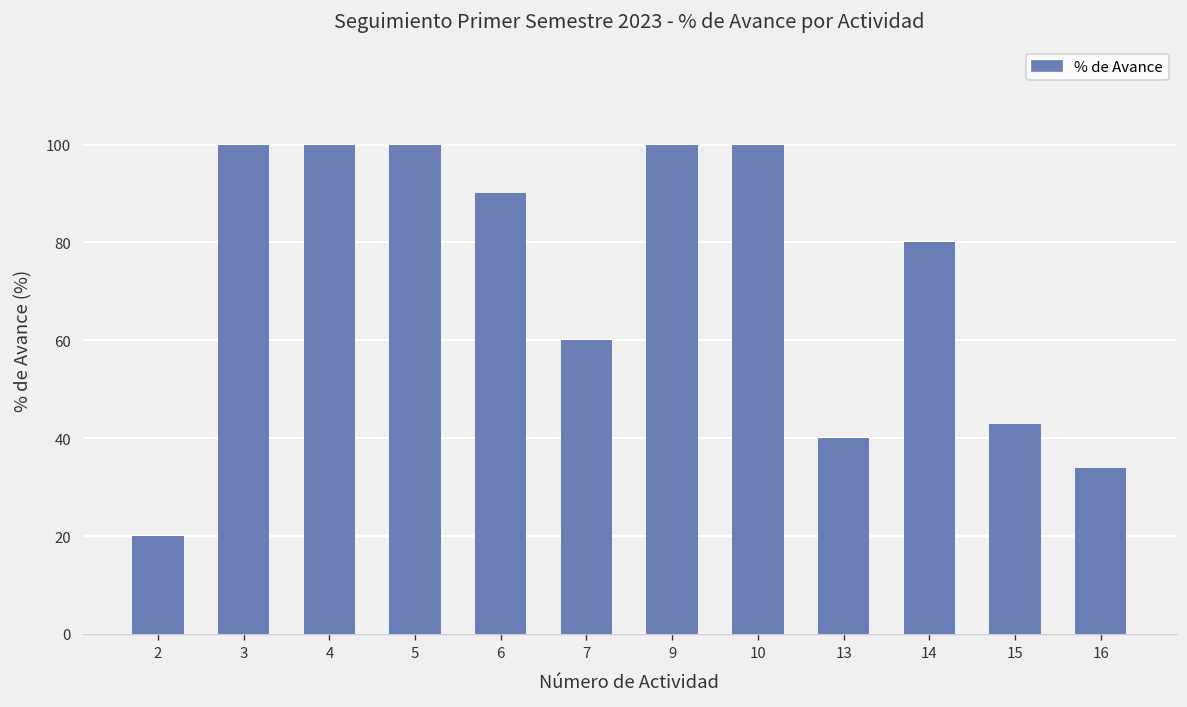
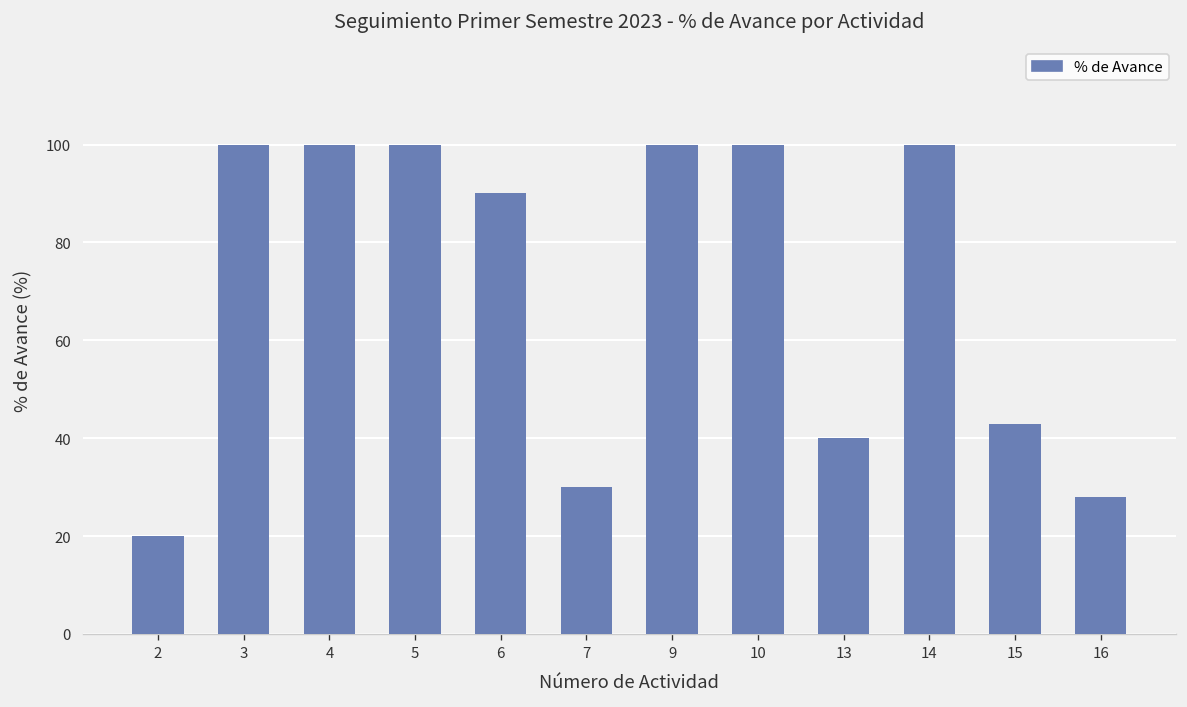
7: 60 -> 30
14: 80 -> 100
16: 34 -> 28
